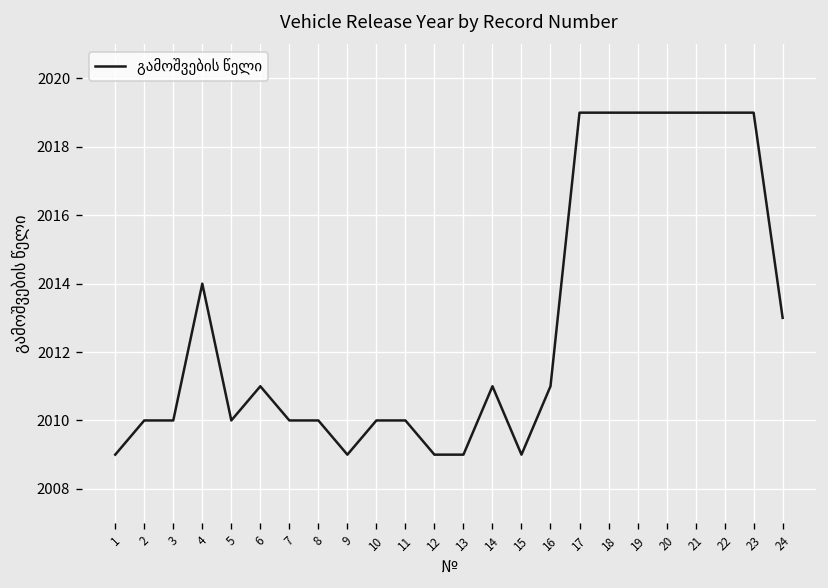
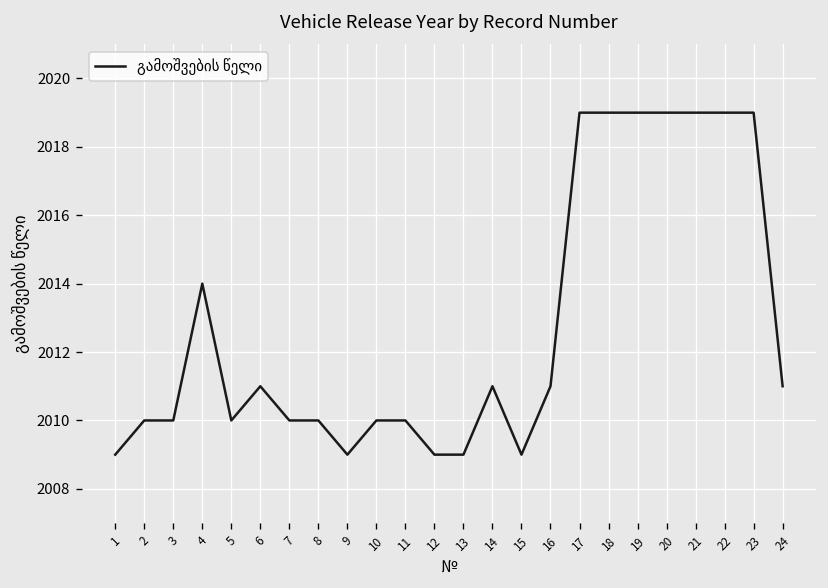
24: 2013 -> 2011
